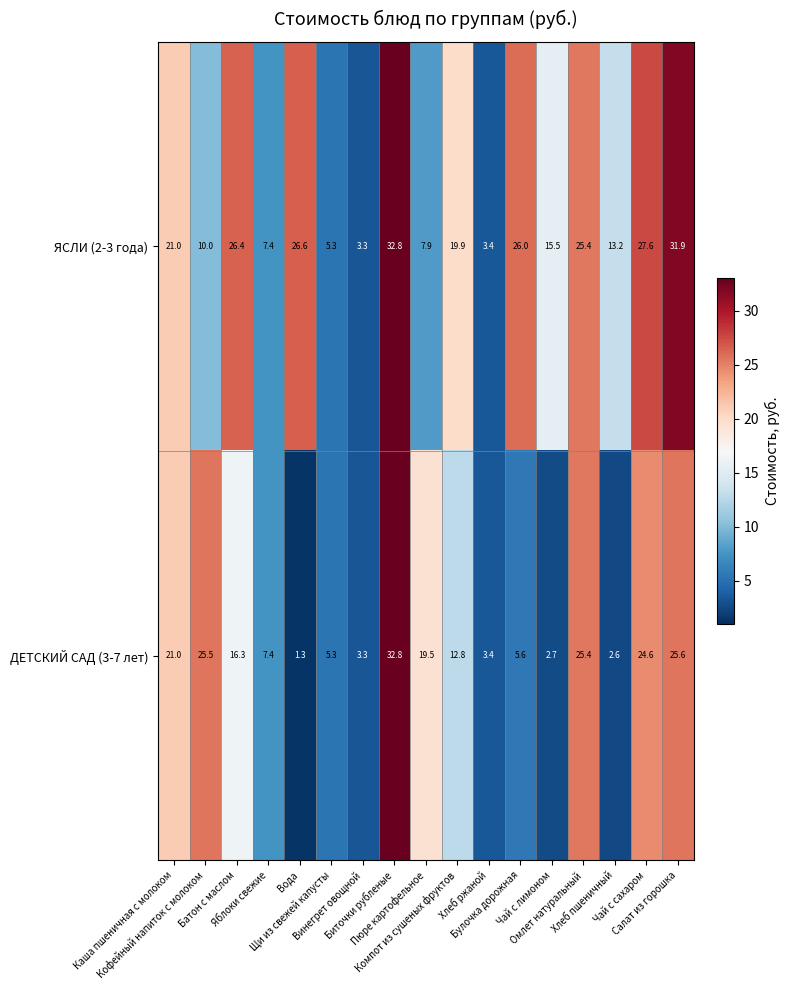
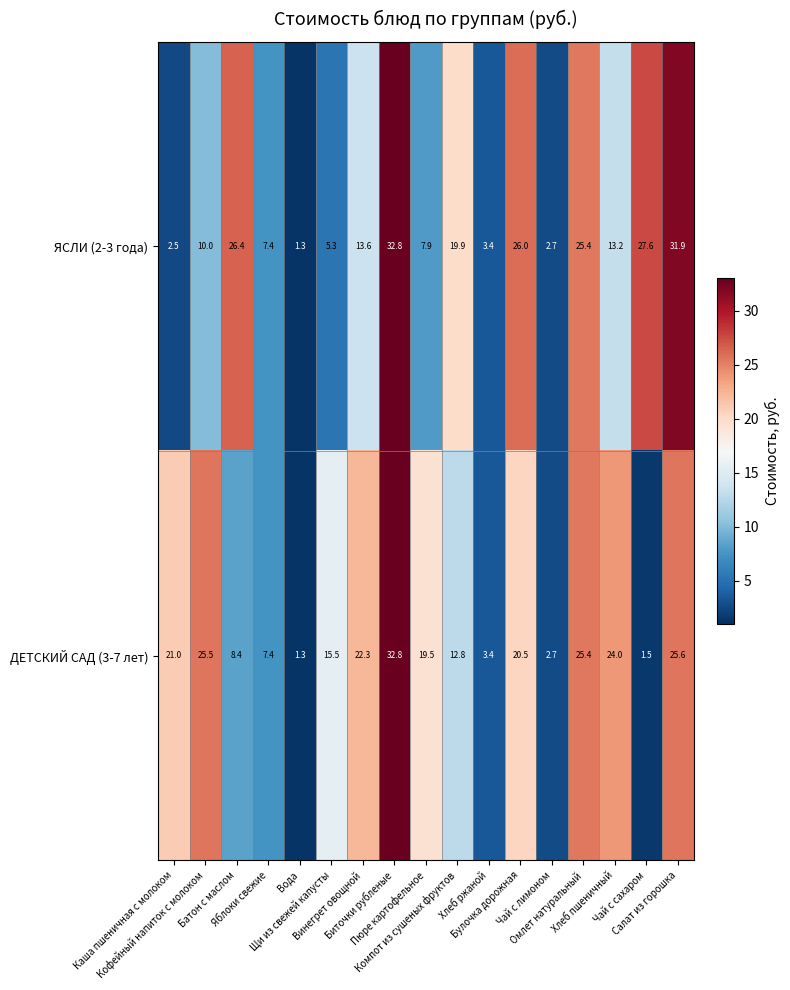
ЯСЛИ (2-3 года), Каша пшеничная с молоком: 21.0 -> 2.5
ЯСЛИ (2-3 года), Вода: 26.6 -> 1.3
ЯСЛИ (2-3 года), Винегрет овощной: 3.3 -> 13.6
ЯСЛИ (2-3 года), Чай с лимоном: 15.5 -> 2.7
ДЕТСКИЙ САД (3-7 лет), Батон с маслом: 16.3 -> 8.4
ДЕТСКИЙ САД (3-7 лет), Щи из свежей капусты: 5.3 -> 15.5
ДЕТСКИЙ САД (3-7 лет), Винегрет овощной: 3.3 -> 22.3
ДЕТСКИЙ САД (3-7 лет), Булочка дорожная: 5.6 -> 20.5
ДЕТСКИЙ САД (3-7 лет), Хлеб пшеничный: 2.6 -> 24.0
ДЕТСКИЙ САД (3-7 лет), Чай с сахаром: 24.6 -> 1.5
